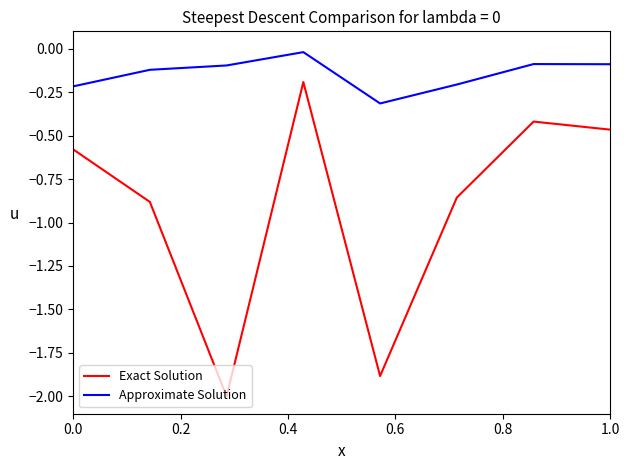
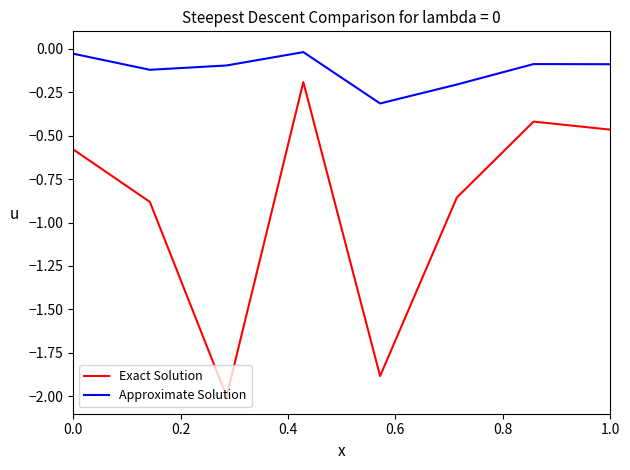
Approximate Solution, 0.0: -0.22 -> -0.03
